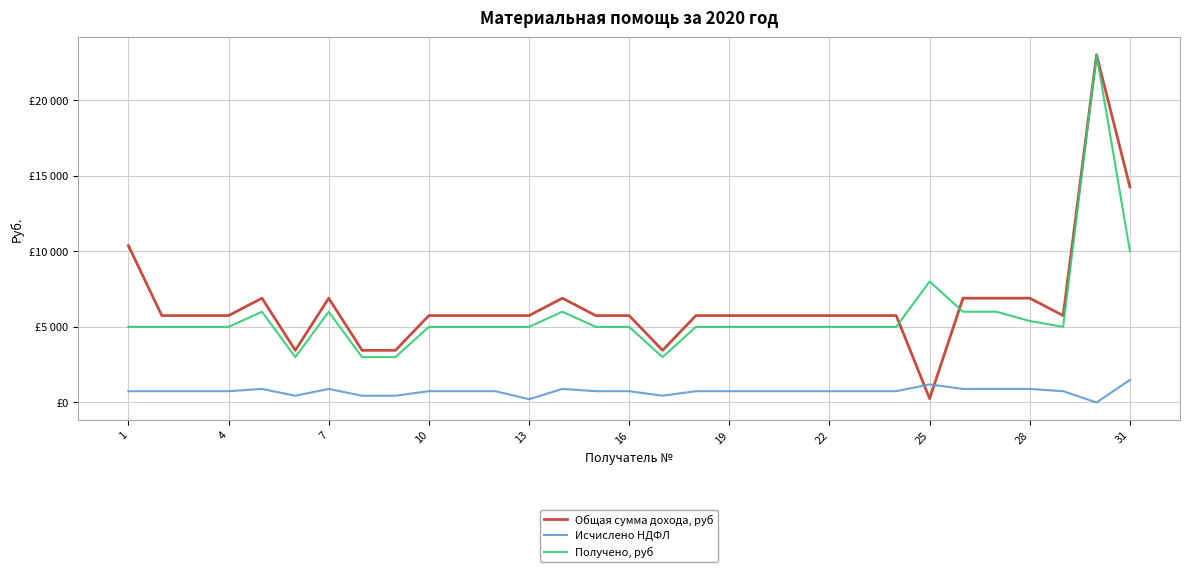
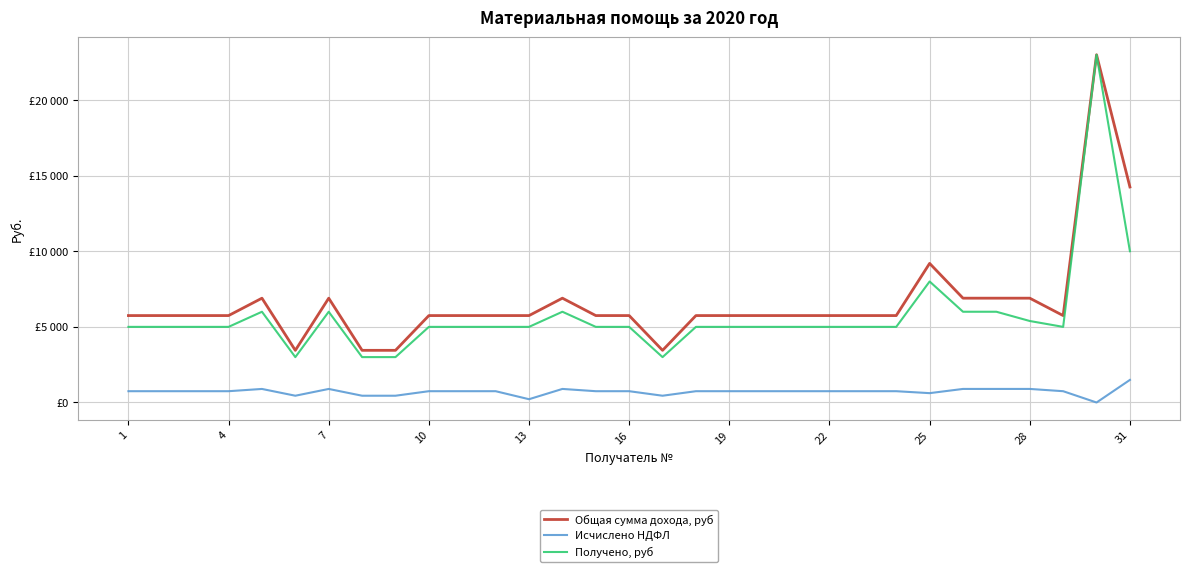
Общая сумма дохода, руб, 1: £10400 -> £5700
Общая сумма дохода, руб, 25: £300 -> £9200
Исчислено НДФЛ, 25: £1200 -> £600
